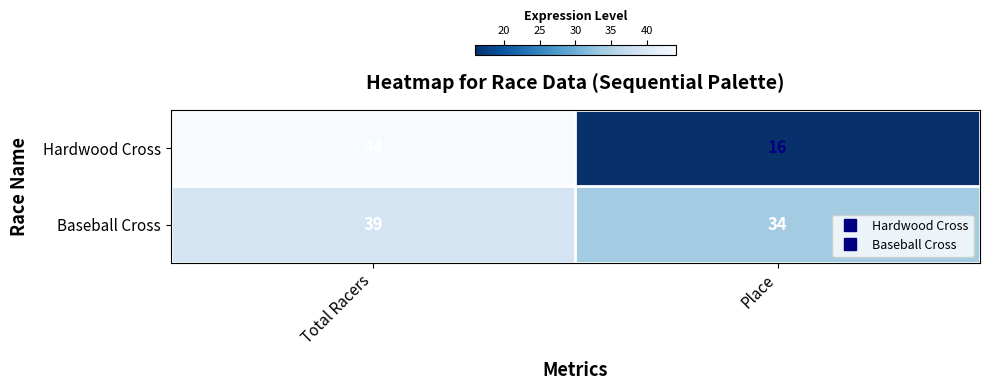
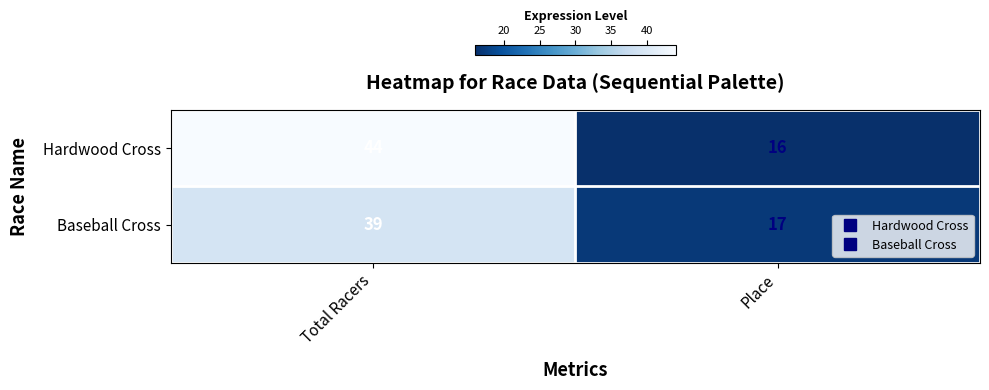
Baseball Cross, Place: 34 -> 17
